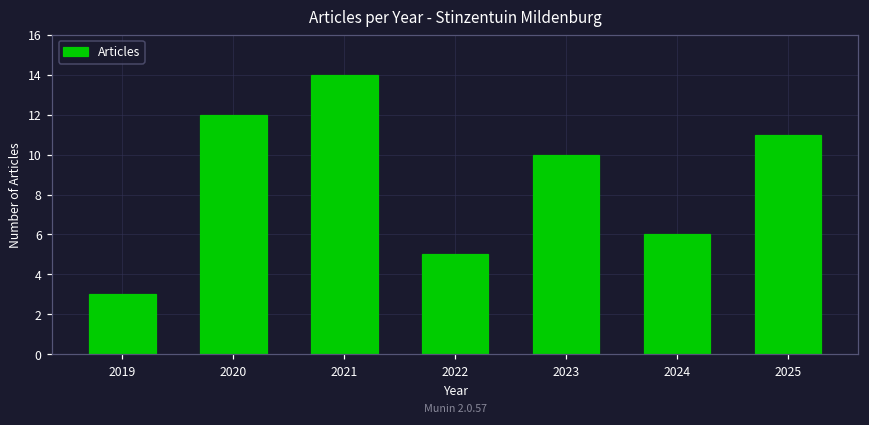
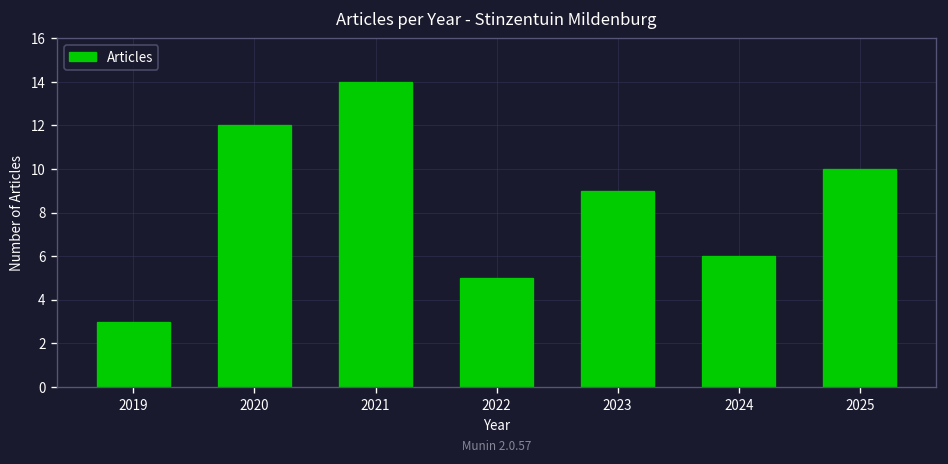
2023: 10 -> 9
2025: 11 -> 10
